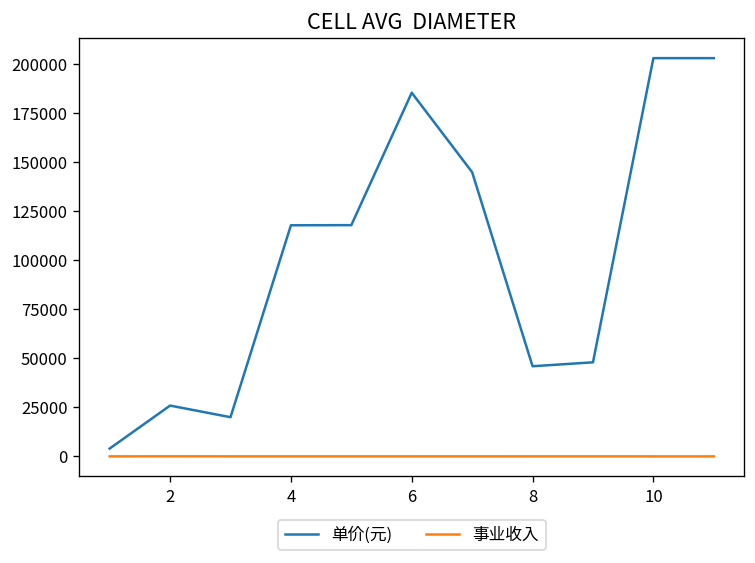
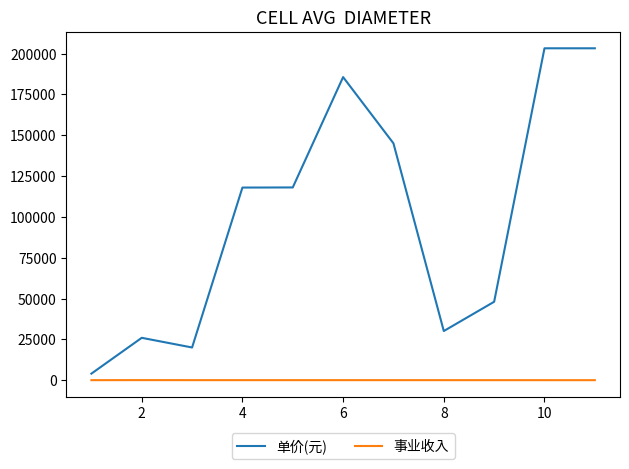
单价(元), 8: 46000 -> 30000
